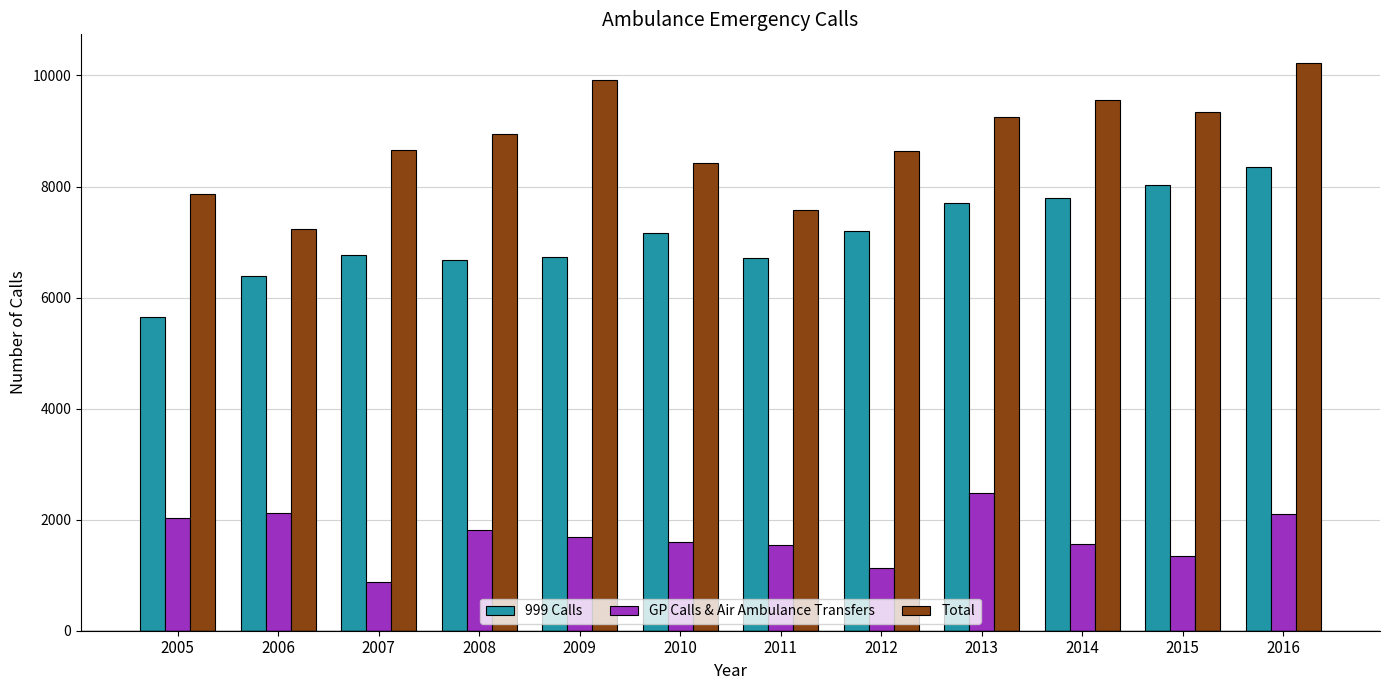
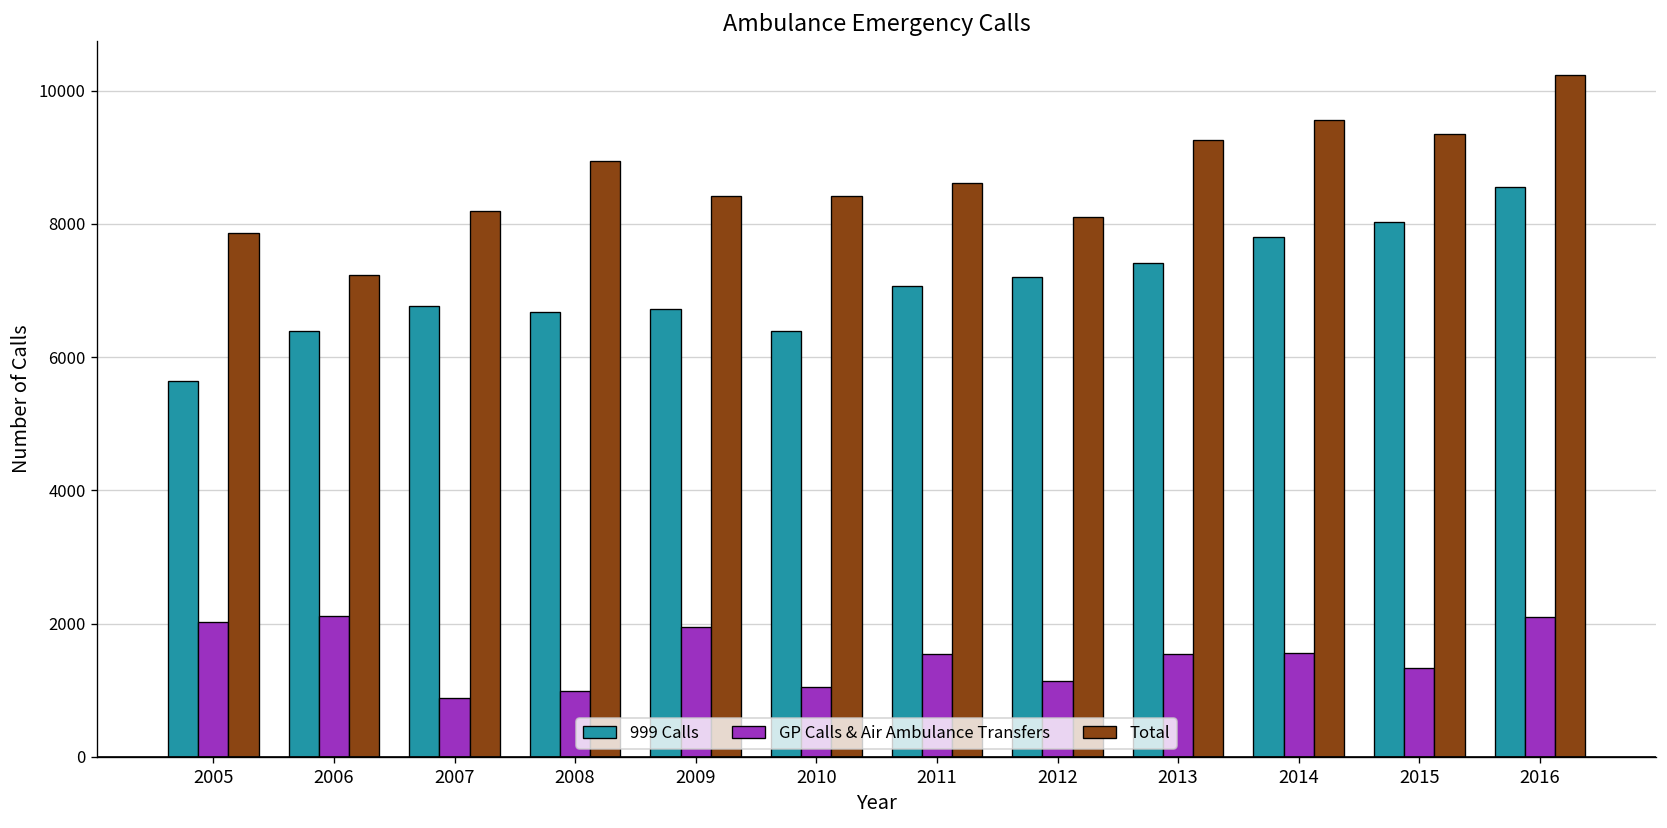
Total, 2007: 8700 -> 8200
GP Calls & Air Ambulance Transfers, 2008: 1800 -> 1000
GP Calls & Air Ambulance Transfers, 2009: 1700 -> 1900
Total, 2009: 9900 -> 8400
999 Calls, 2010: 7200 -> 6400
GP Calls & Air Ambulance Transfers, 2010: 1600 -> 1100
999 Calls, 2011: 6700 -> 7100
Total, 2011: 7600 -> 8600
Total, 2012: 8600 -> 8100
999 Calls, 2013: 7700 -> 7400
GP Calls & Air Ambulance Transfers, 2013: 2500 -> 1500
999 Calls, 2016: 8300 -> 8600
